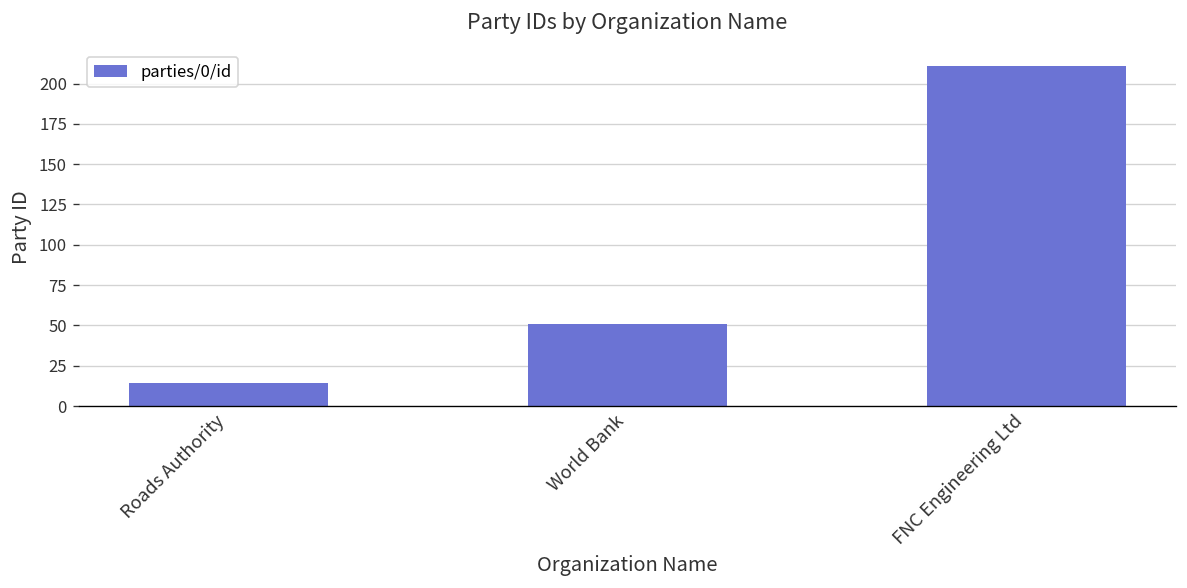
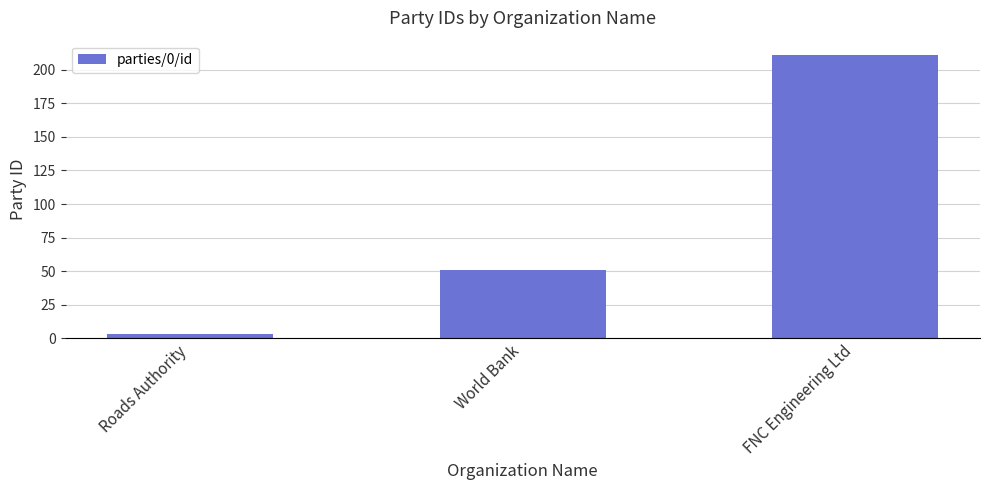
Roads Authority: 14 -> 3
